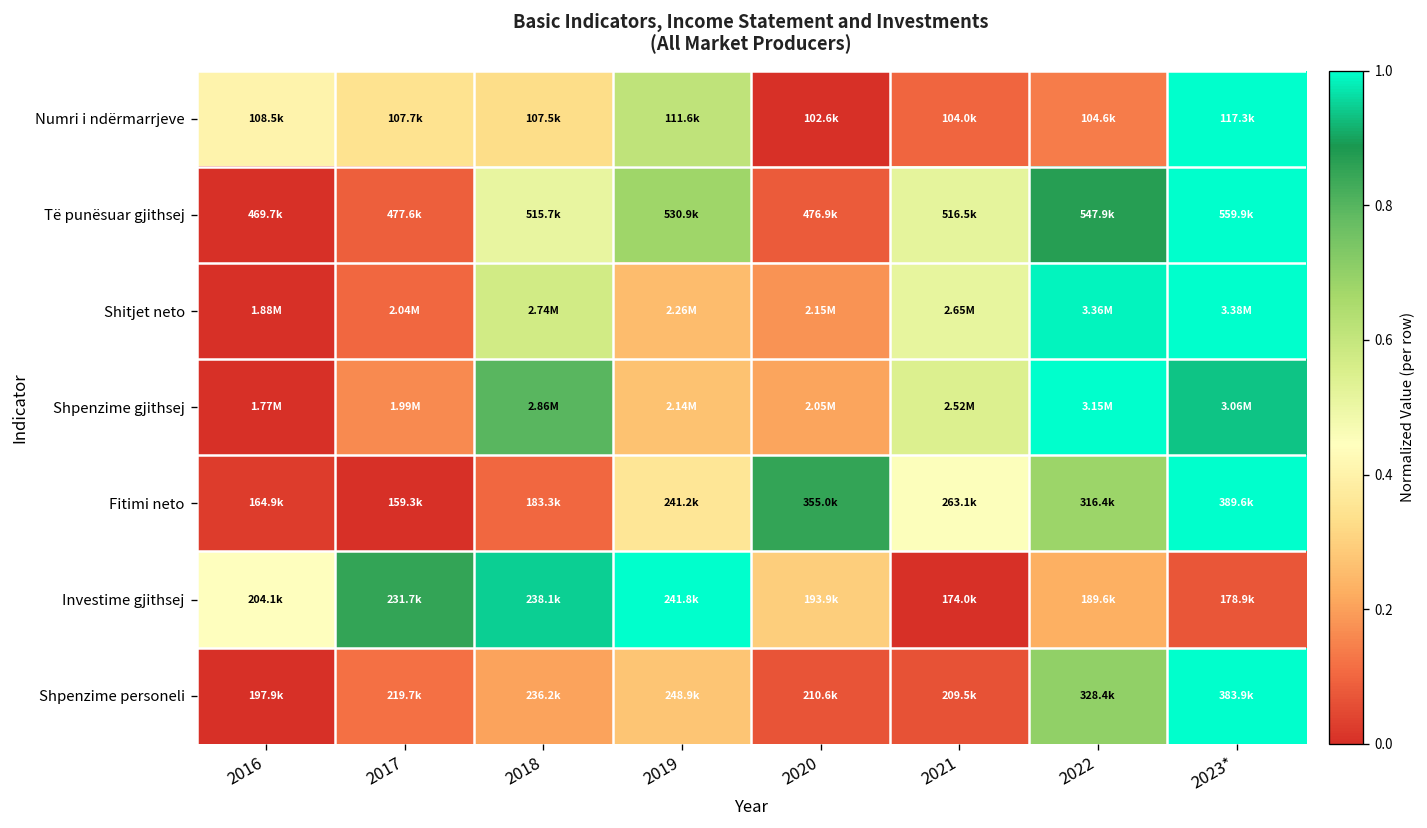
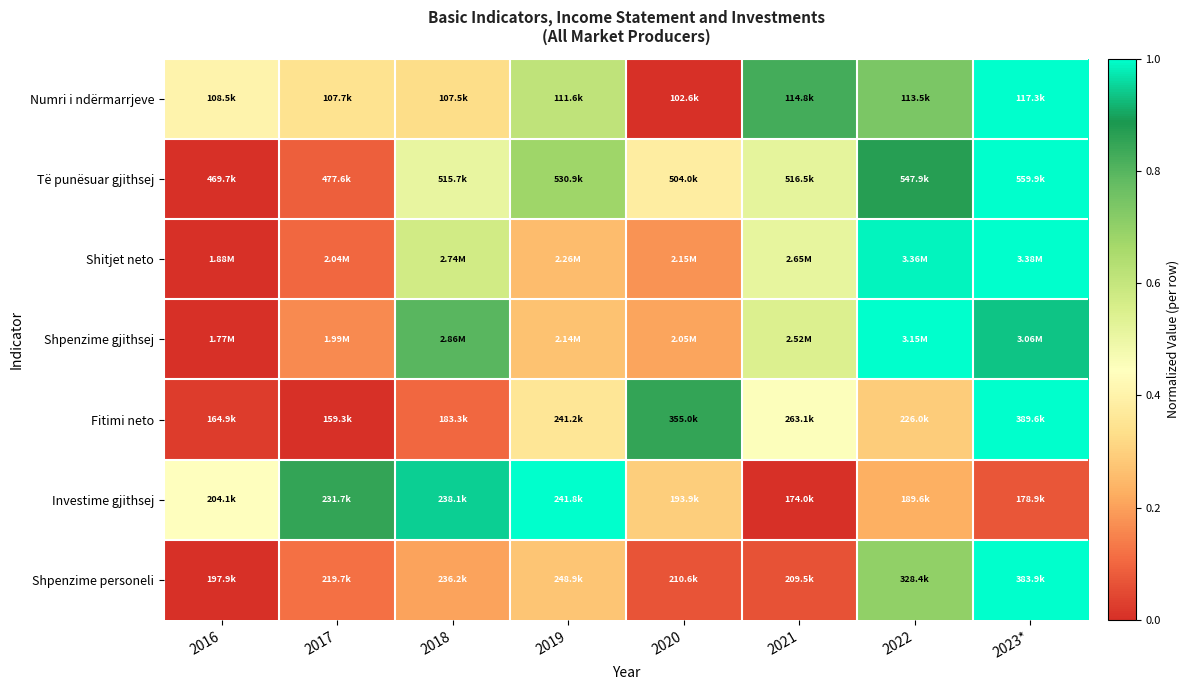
Numri i ndërmarrjeve, 2021: 104.0k -> 114.8k
Numri i ndërmarrjeve, 2022: 104.6k -> 113.5k
Të punësuar gjithsej, 2020: 476.9k -> 504.0k
Fitimi neto, 2022: 316.4k -> 226.0k
